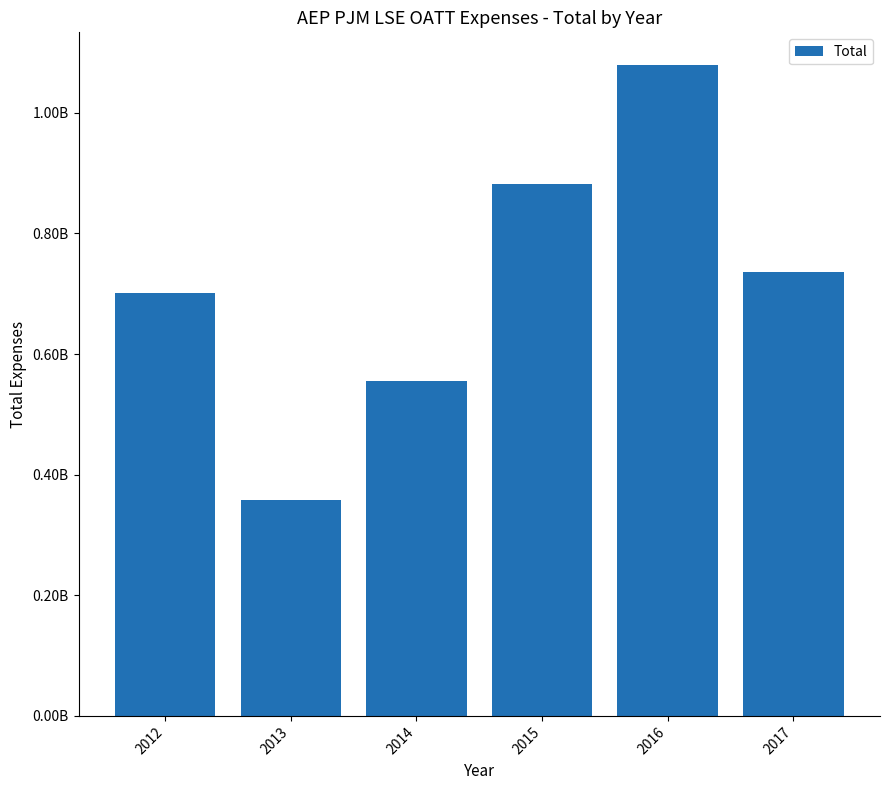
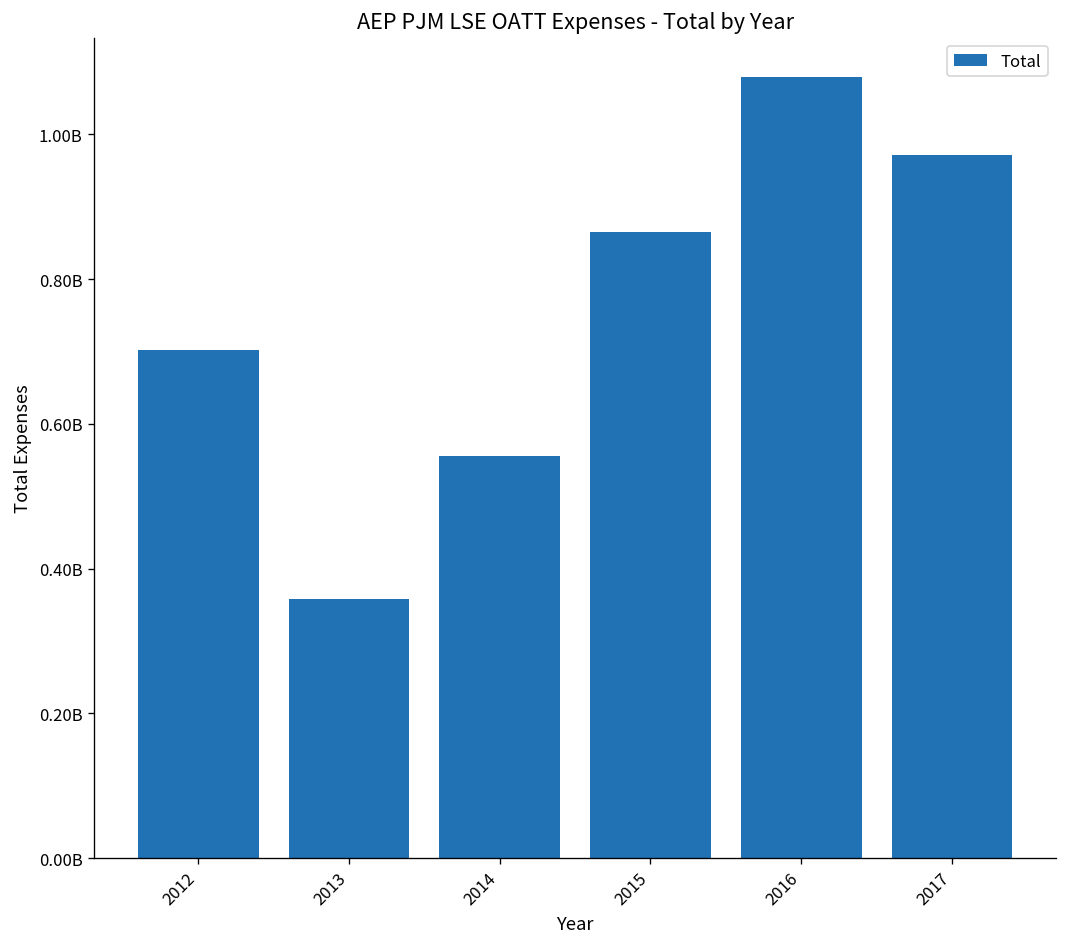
2015: 880000000 -> 870000000
2017: 740000000 -> 970000000
